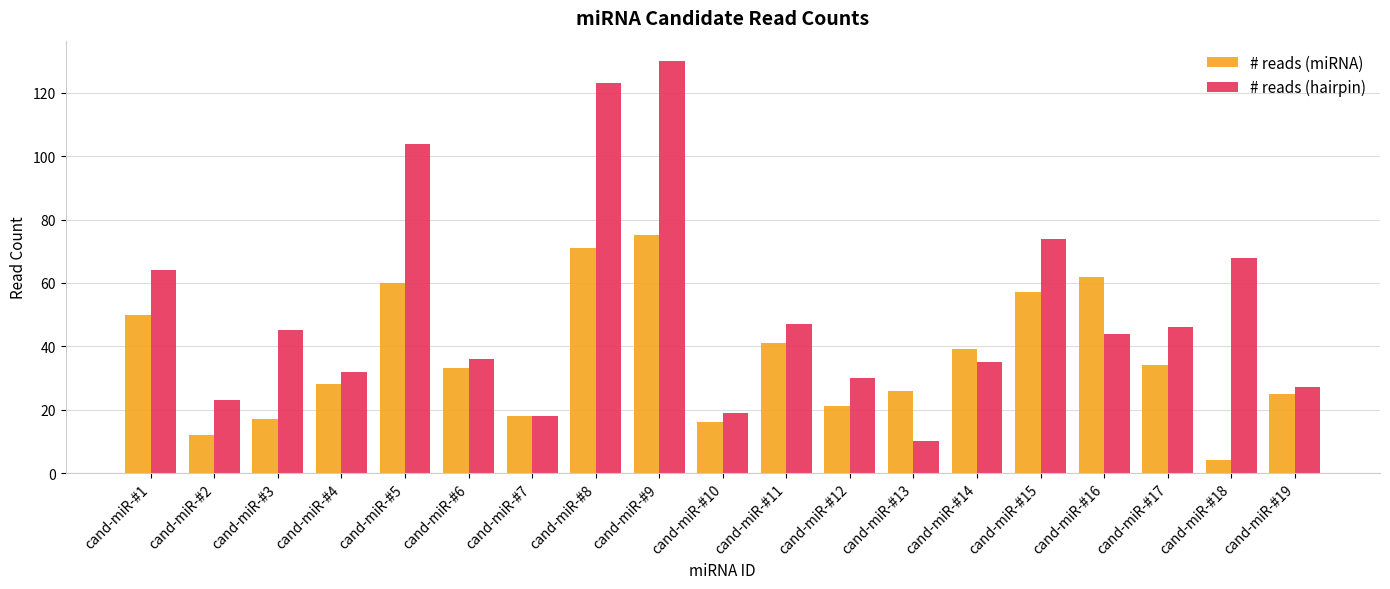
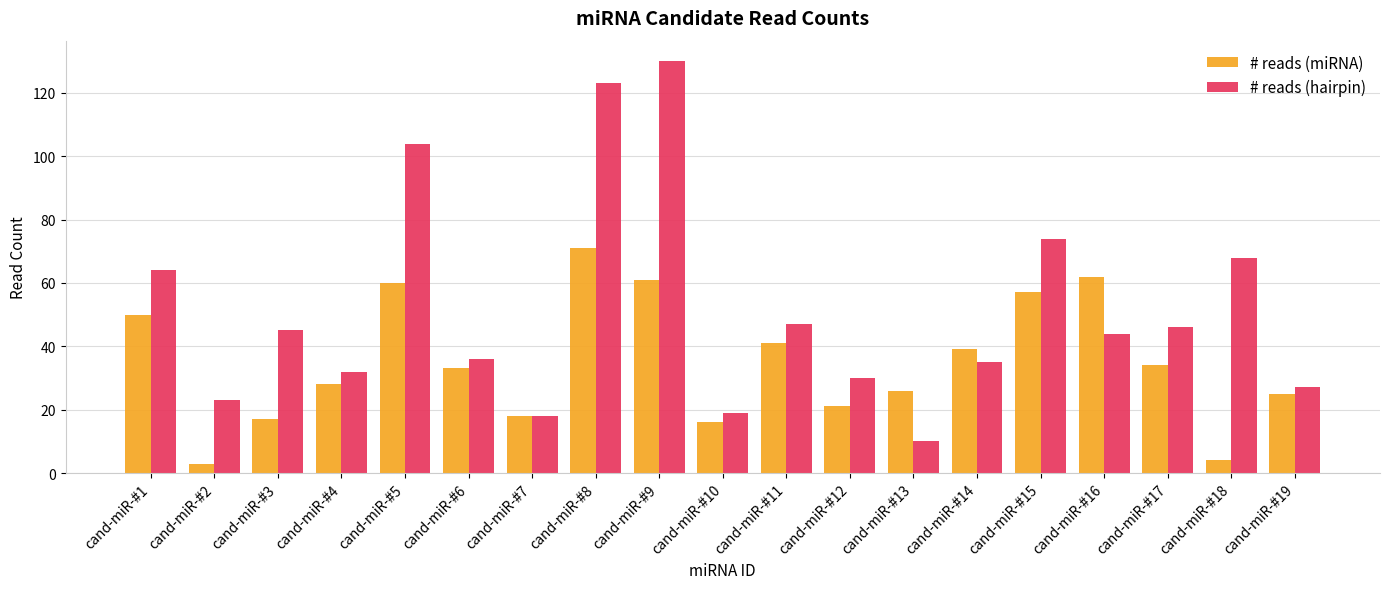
# reads (miRNA), cand-miR-#2: 12 -> 3
# reads (miRNA), cand-miR-#9: 75 -> 61
